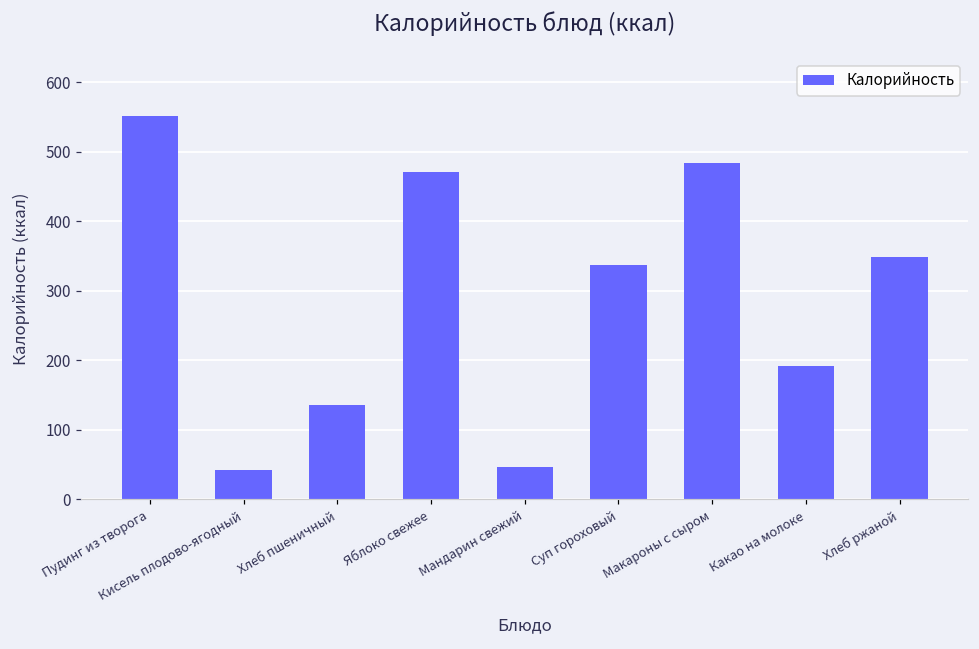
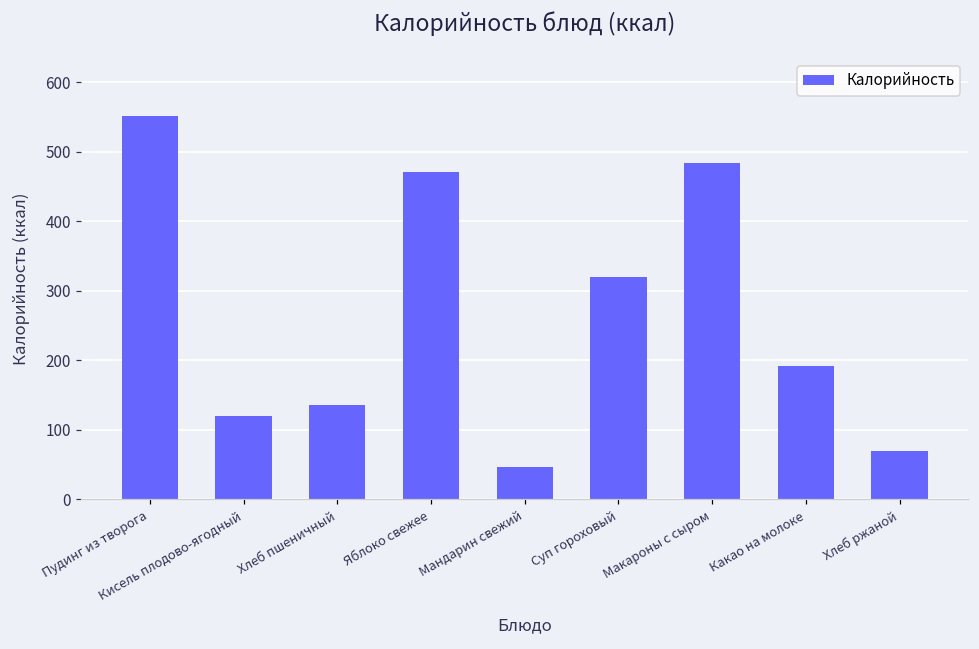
Кисель плодово-ягодный: 40 -> 120
Суп гороховый: 340 -> 320
Хлеб ржаной: 350 -> 70
